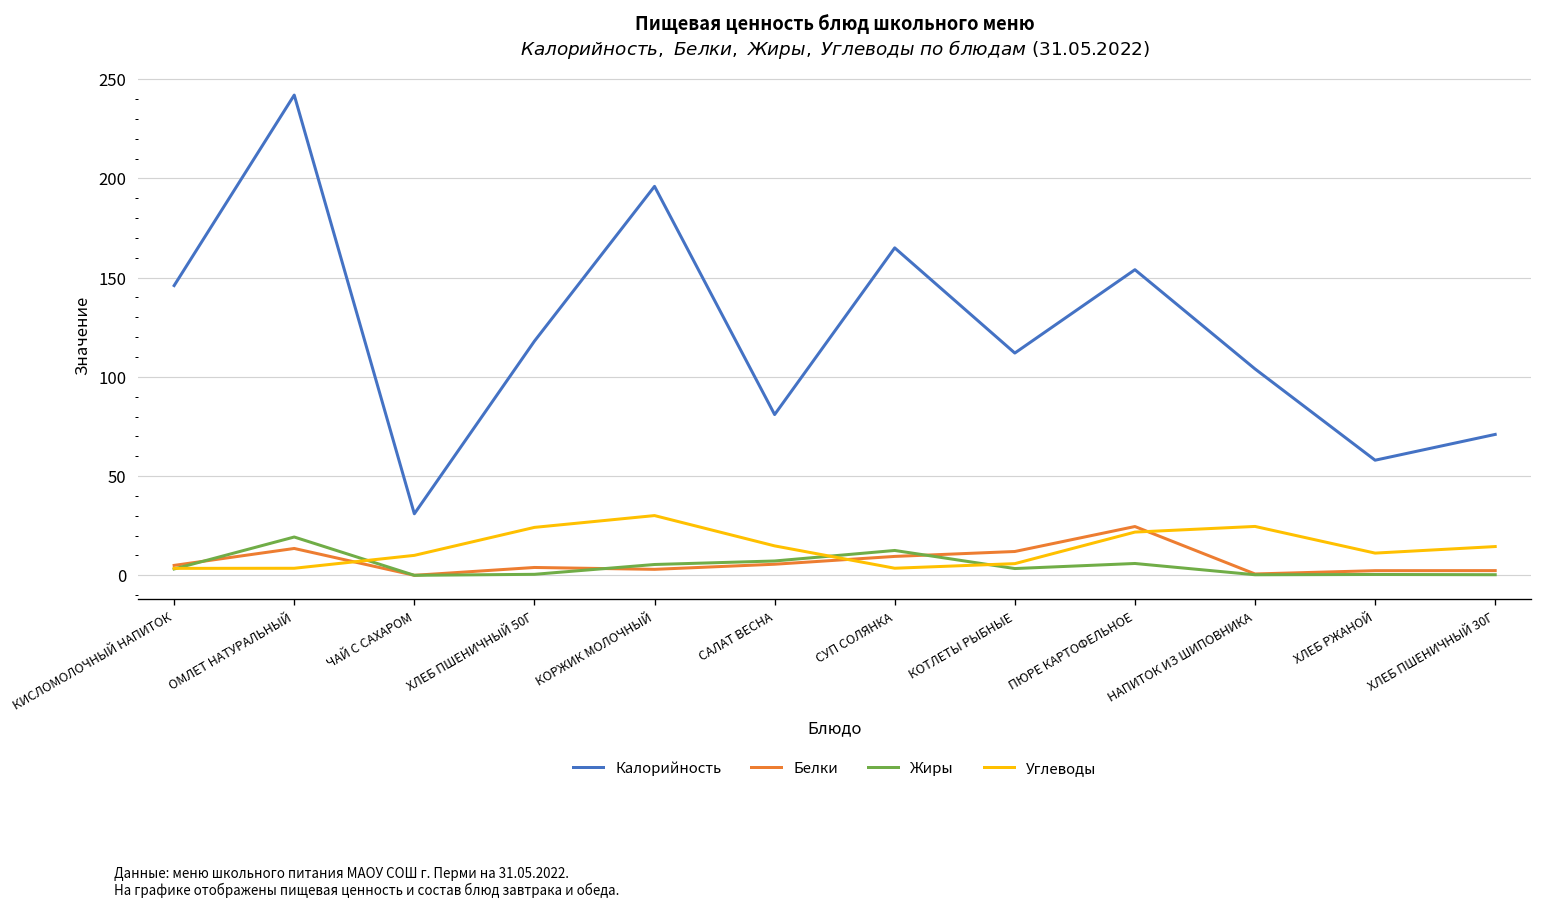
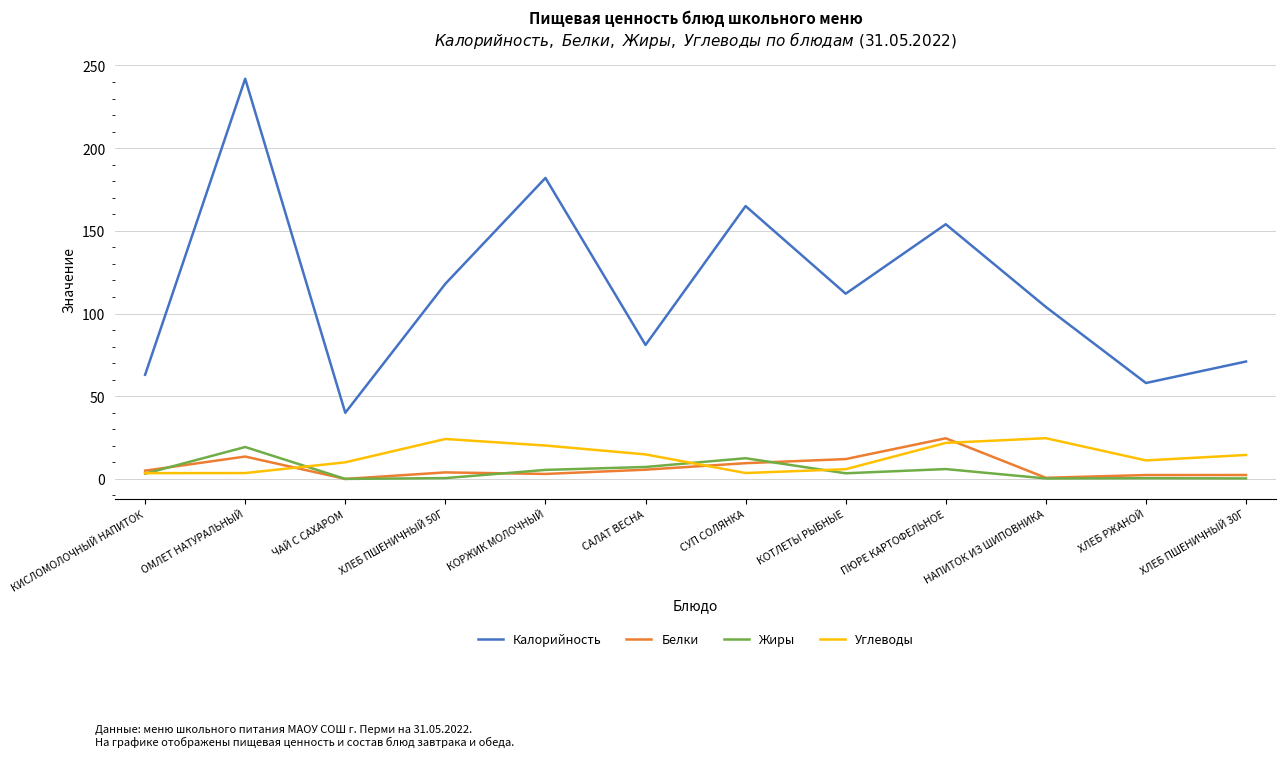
Калорийность, КИСЛОМОЛОЧНЫЙ НАПИТОК: 146 -> 63
Калорийность, ЧАЙ С САХАРОМ: 31 -> 40
Калорийность, КОРЖИК МОЛОЧНЫЙ: 196 -> 182
Углеводы, КОРЖИК МОЛОЧНЫЙ: 30 -> 20
